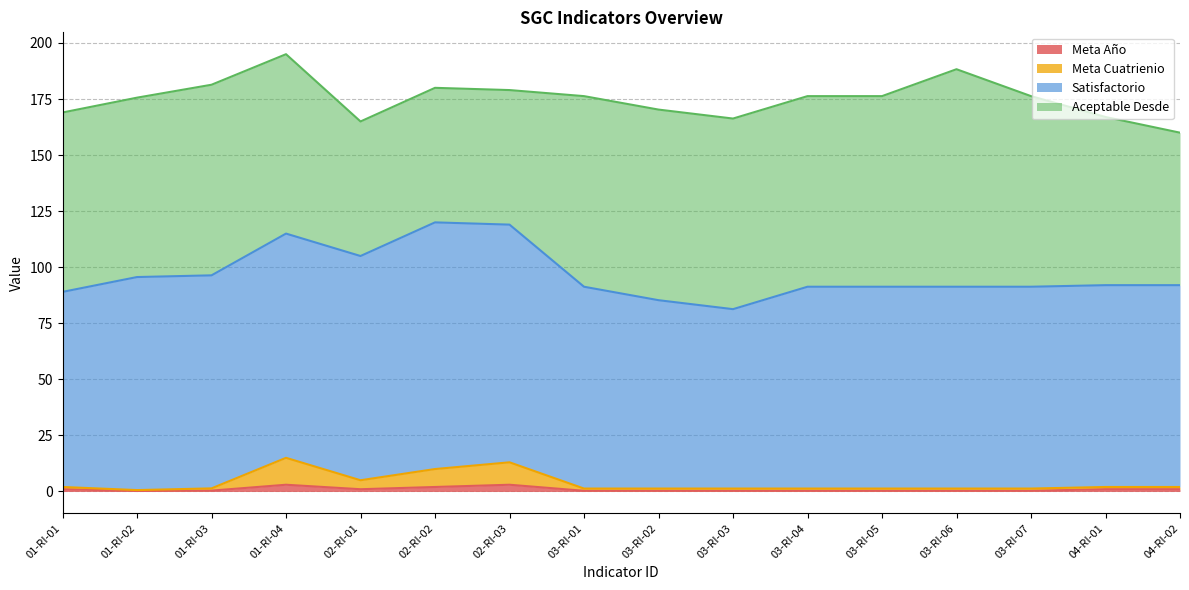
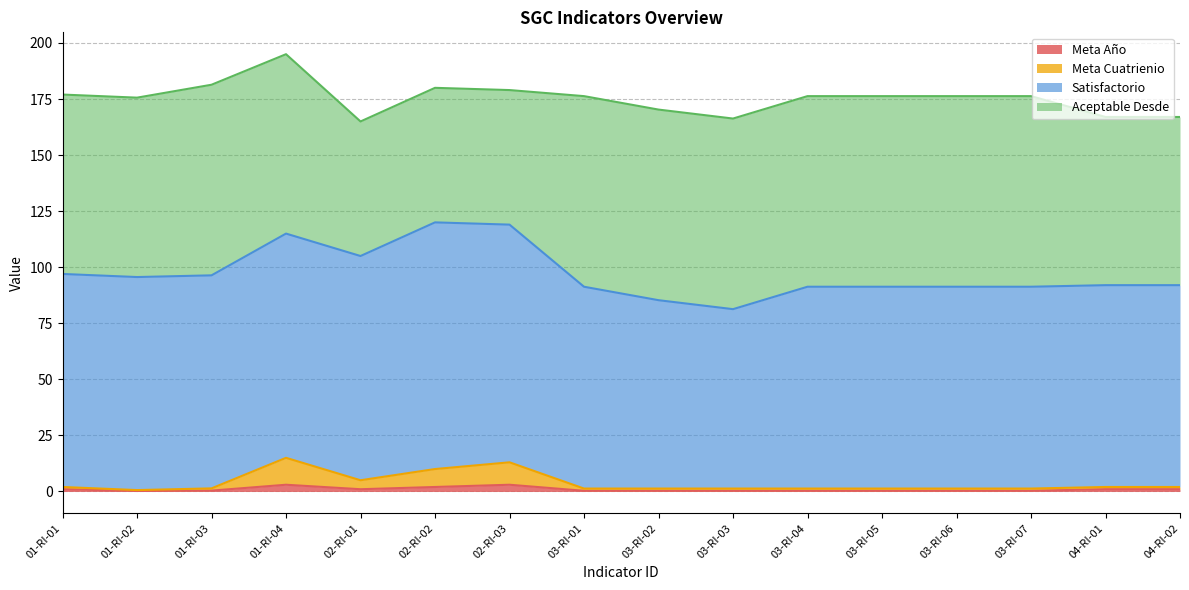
Satisfactorio, 01-RI-01: 87 -> 95
Aceptable Desde, 03-RI-06: 97 -> 85
Aceptable Desde, 04-RI-02: 68 -> 75
